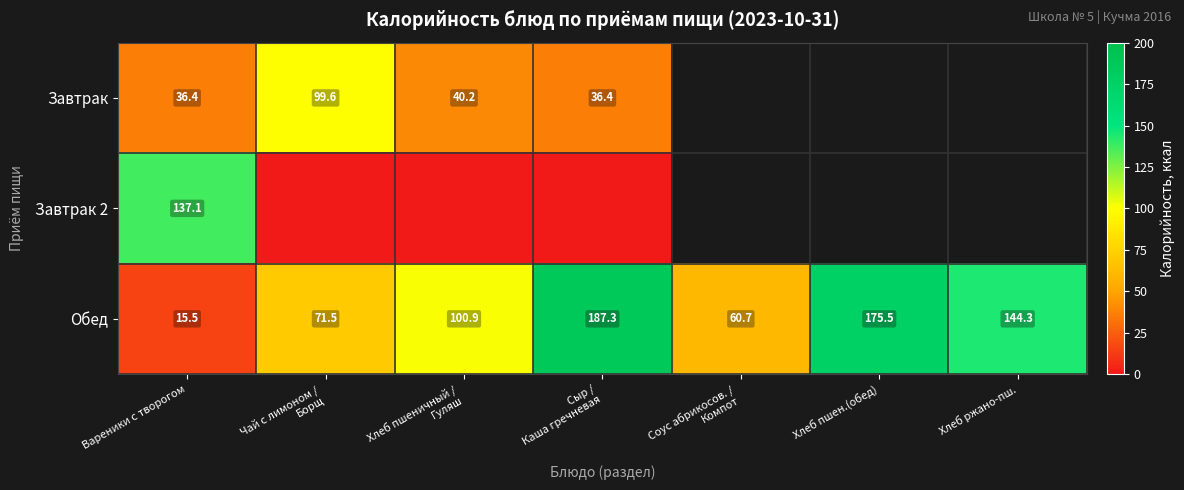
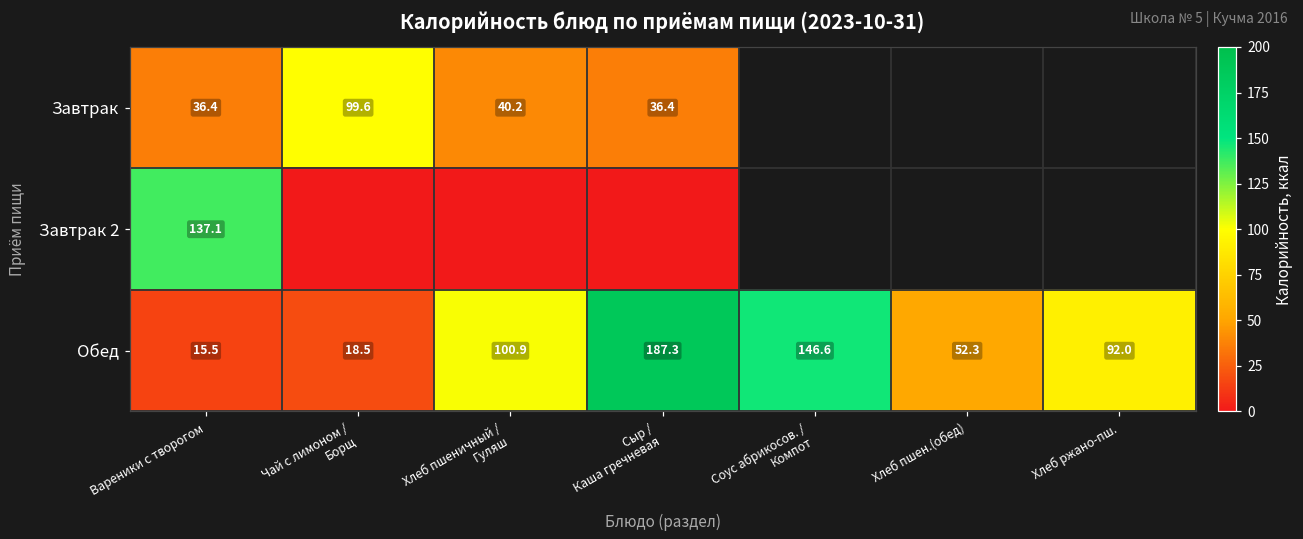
Обед, Чай с лимоном / Борщ: 71.5 -> 18.5
Обед, Соус абрикосов. / Компот: 60.7 -> 146.6
Обед, Хлеб пшен.(обед): 175.5 -> 52.3
Обед, Хлеб ржано-пш.: 144.3 -> 92.0
